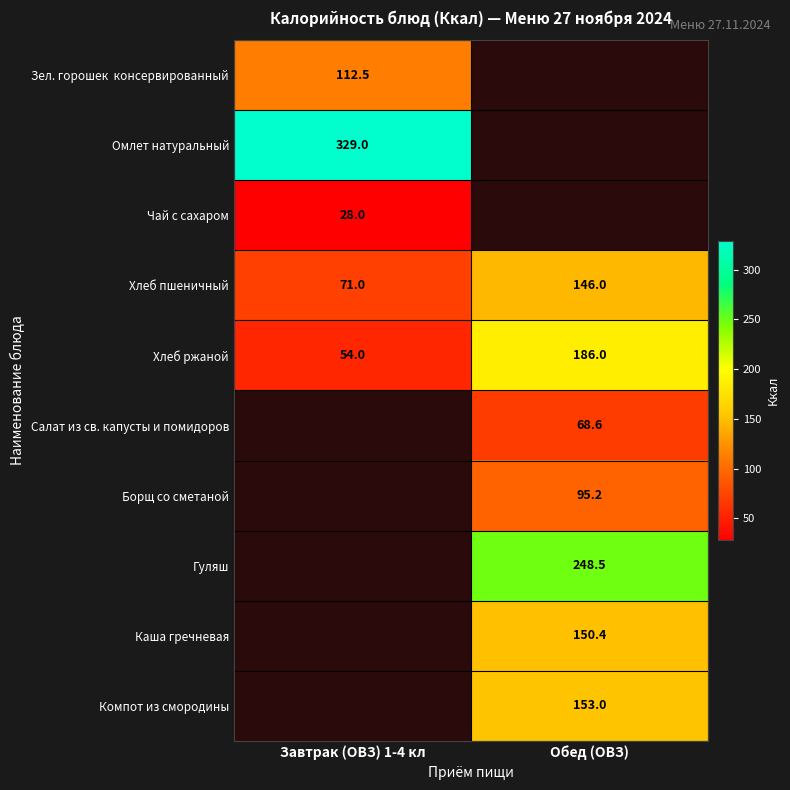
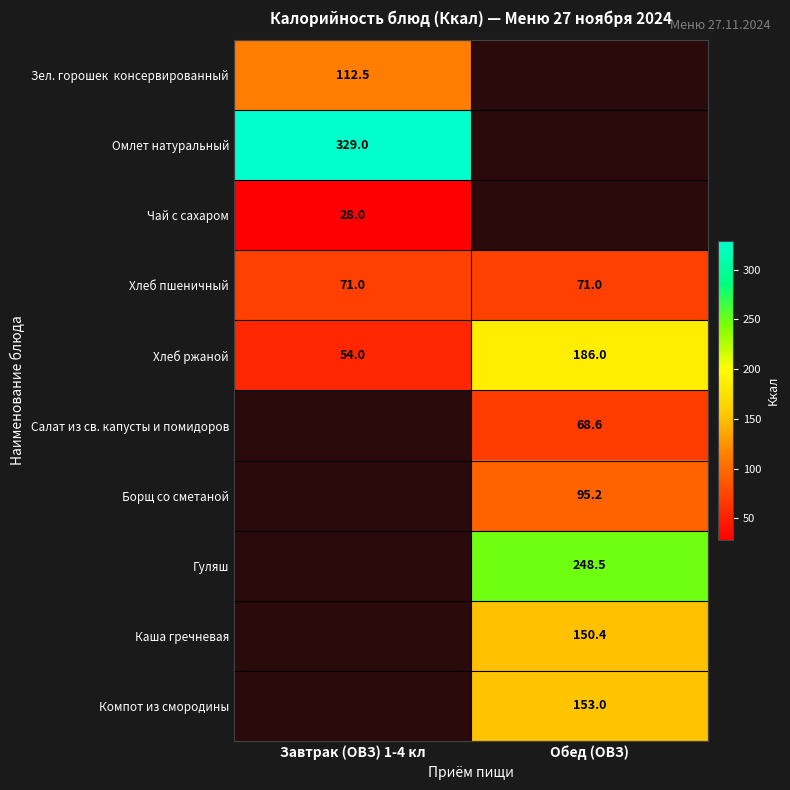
Хлеб пшеничный, Обед (ОВЗ): 146.0 -> 71.0
